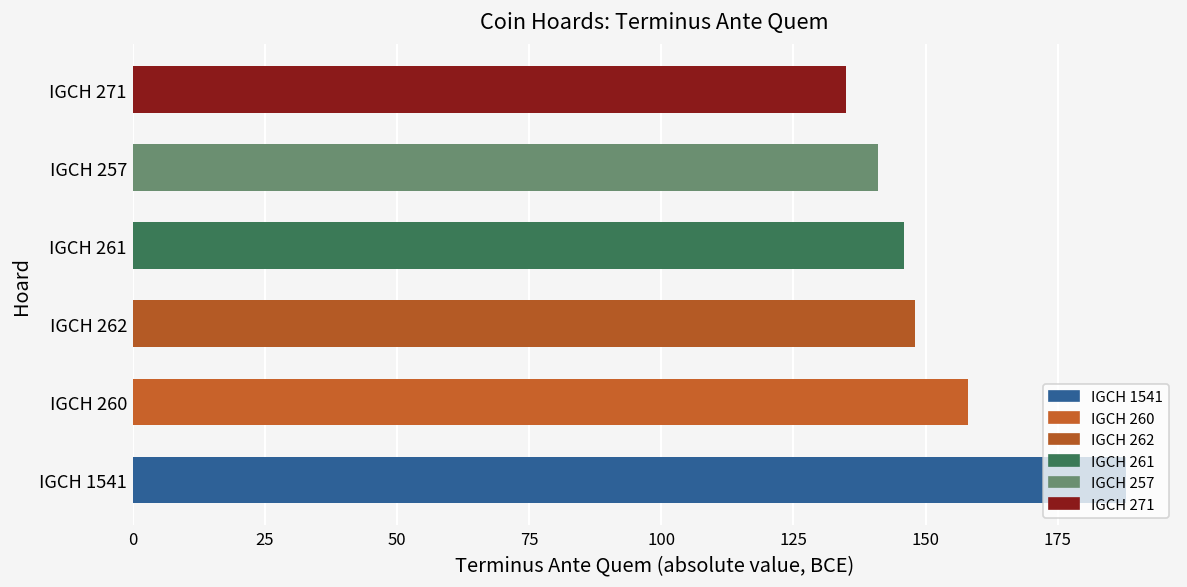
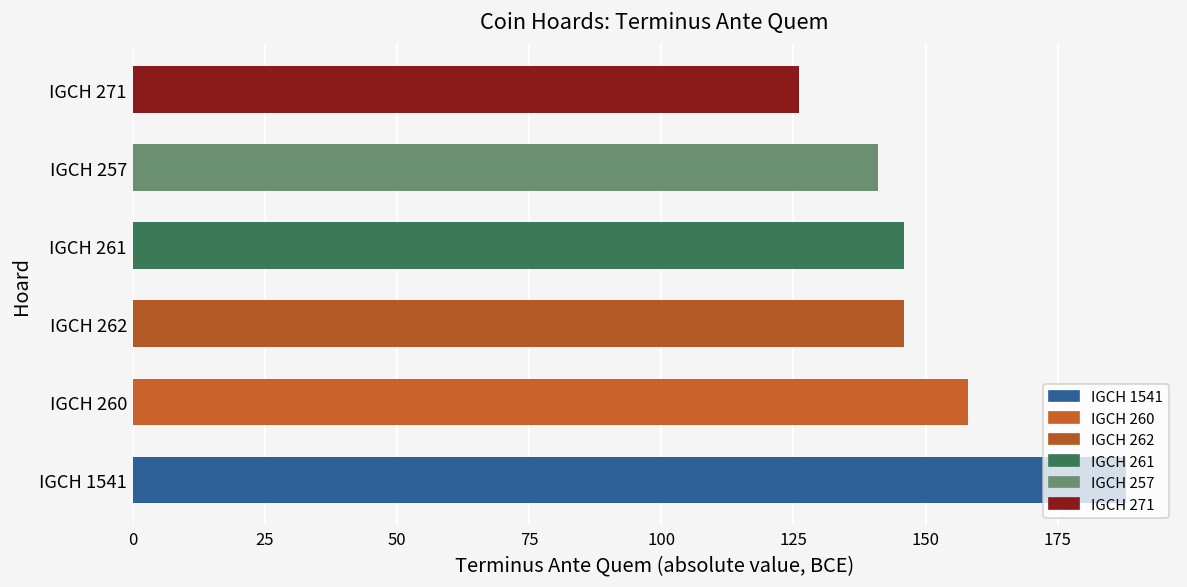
IGCH 271: 135 -> 126
IGCH 262: 148 -> 146
